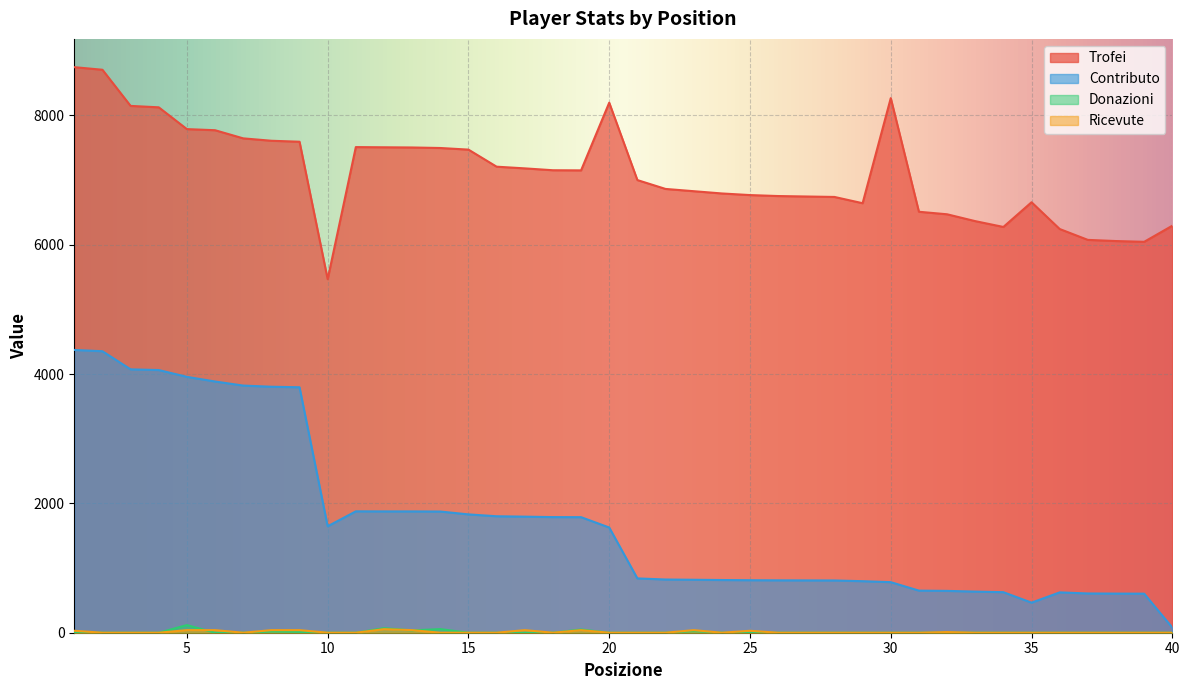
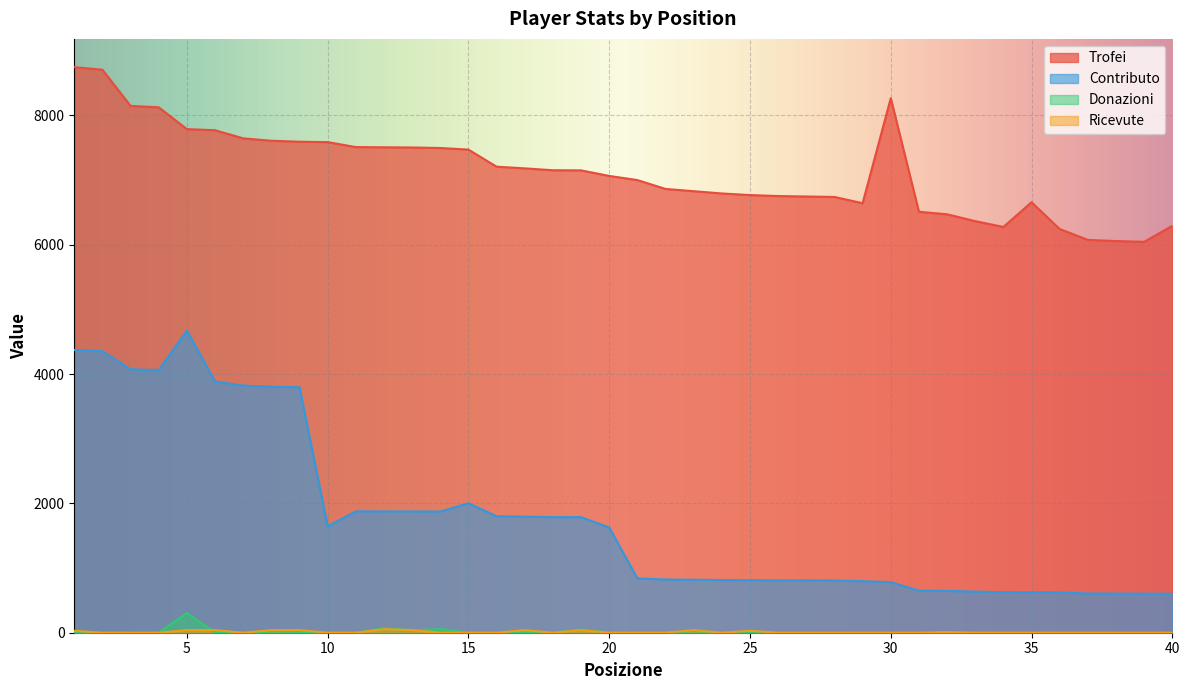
Contributo, 5: 4000 -> 4700
Donazioni, 5: 100 -> 300
Trofei, 10: 5500 -> 7600
Contributo, 15: 1800 -> 2000
Trofei, 20: 8200 -> 7100
Contributo, 35: 500 -> 600
Contributo, 40: 100 -> 600
